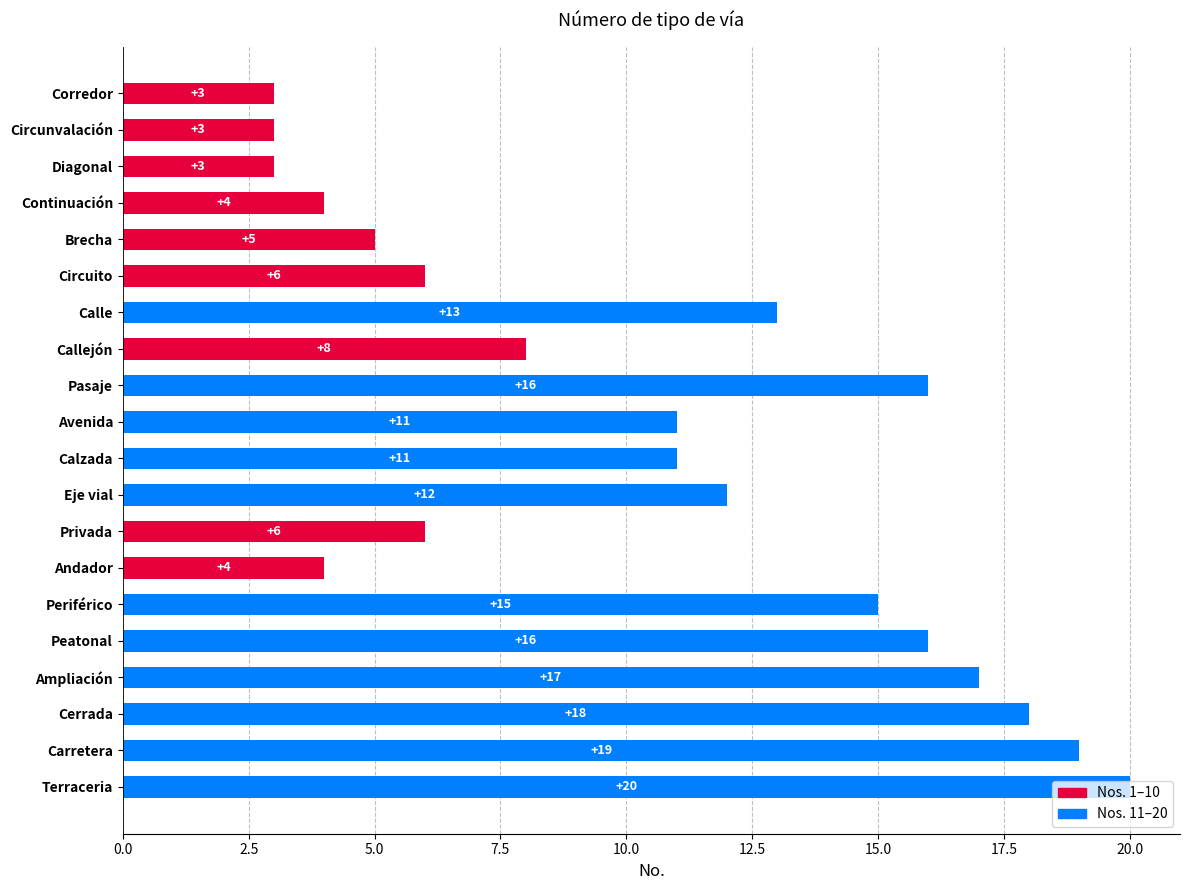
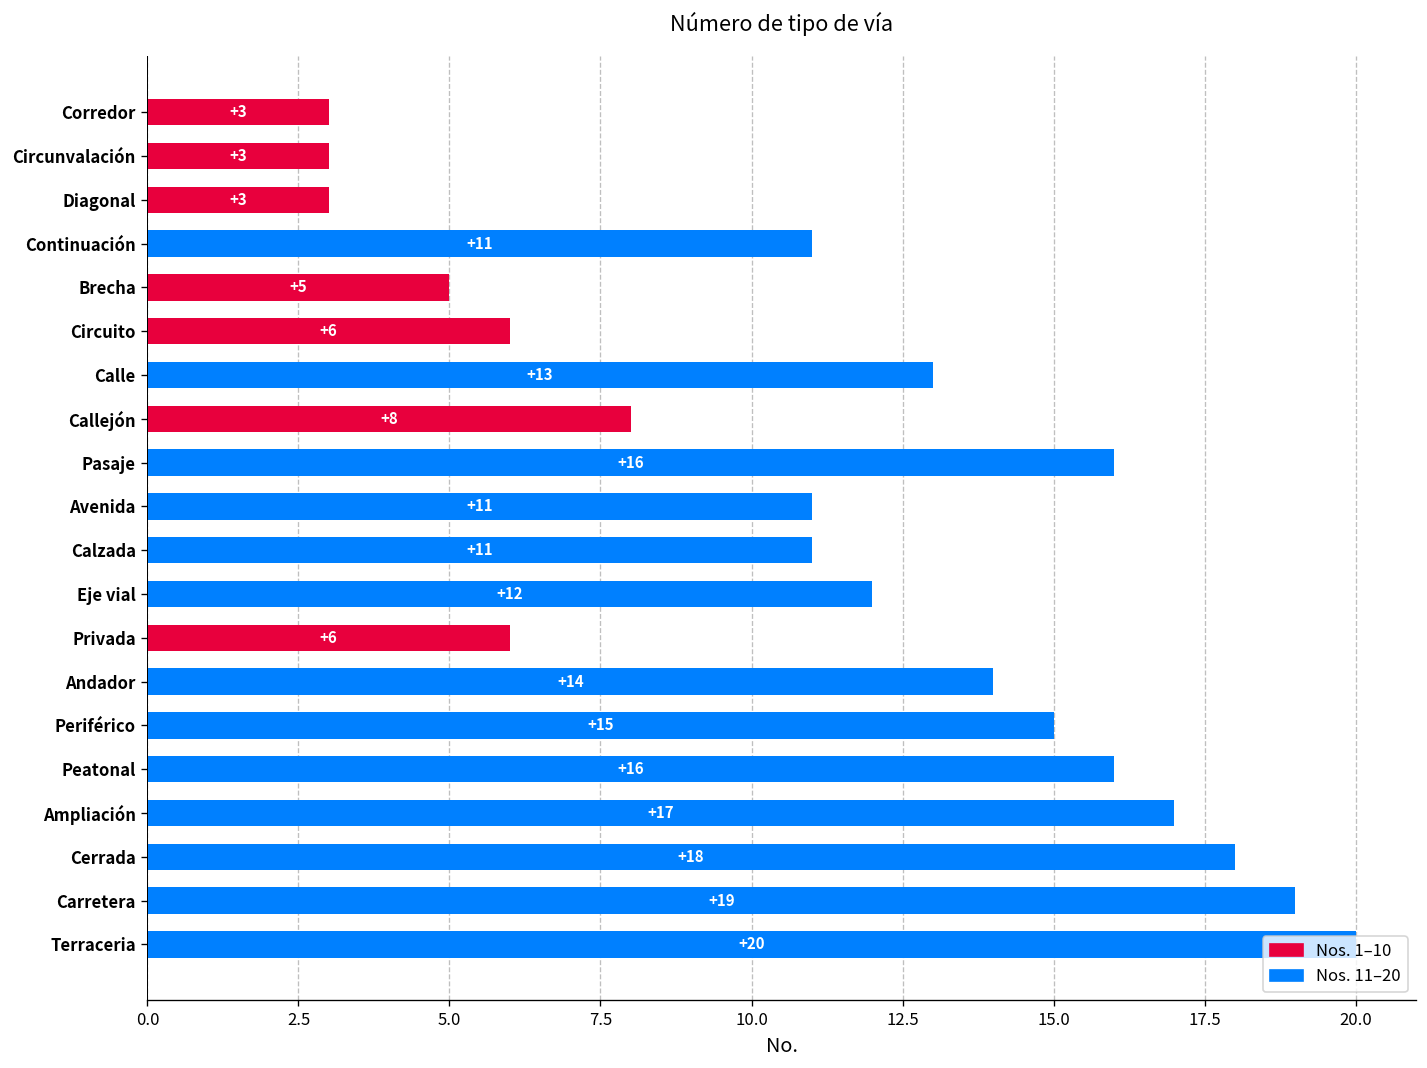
Continuación: +4 -> +11
Andador: +4 -> +14
